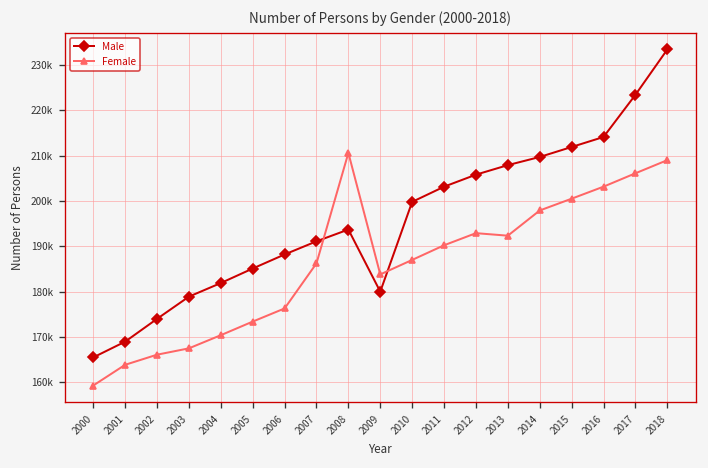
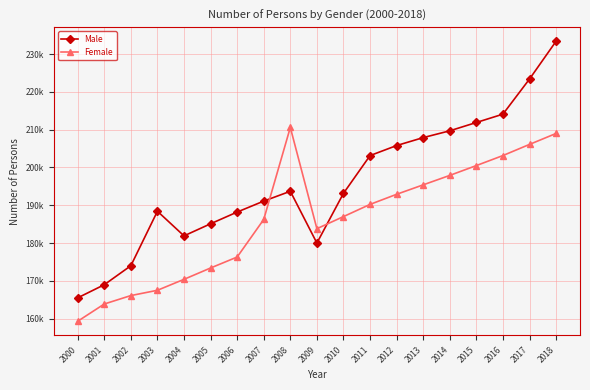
Male, 2003: 179000 -> 188000
Male, 2010: 200000 -> 193000
Female, 2013: 192000 -> 195000
